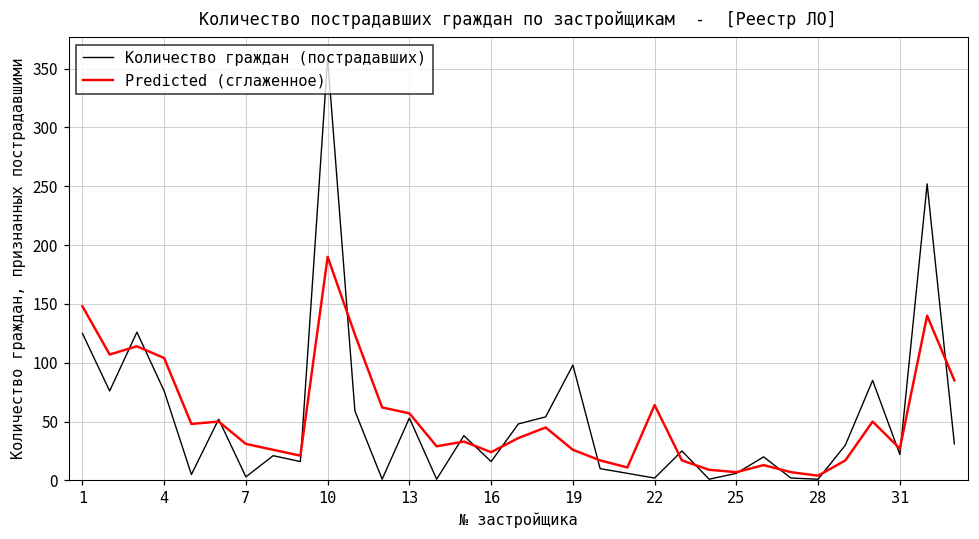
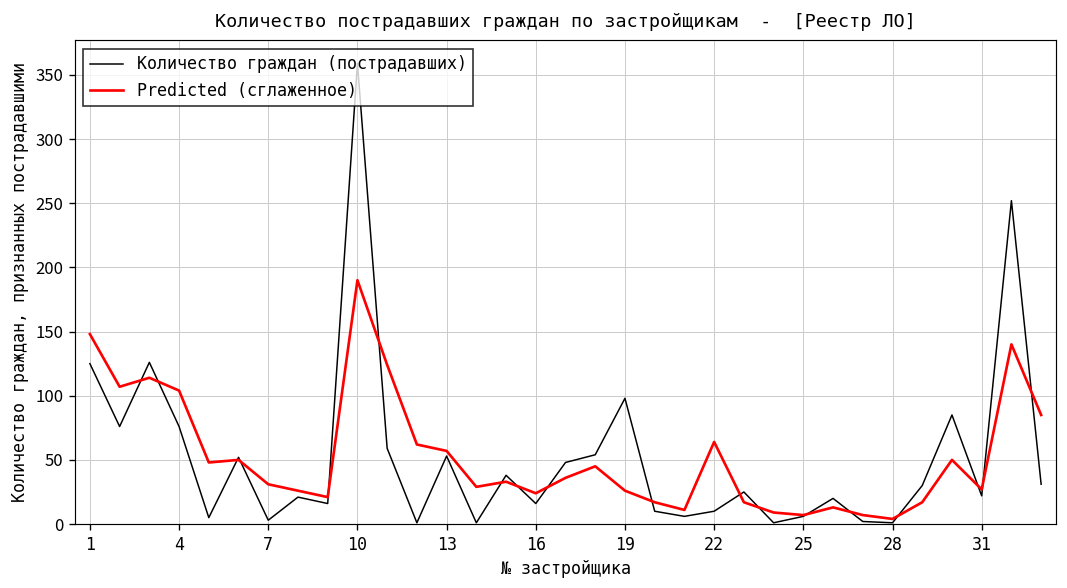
Количество граждан (пострадавших), 22: 2 -> 10
